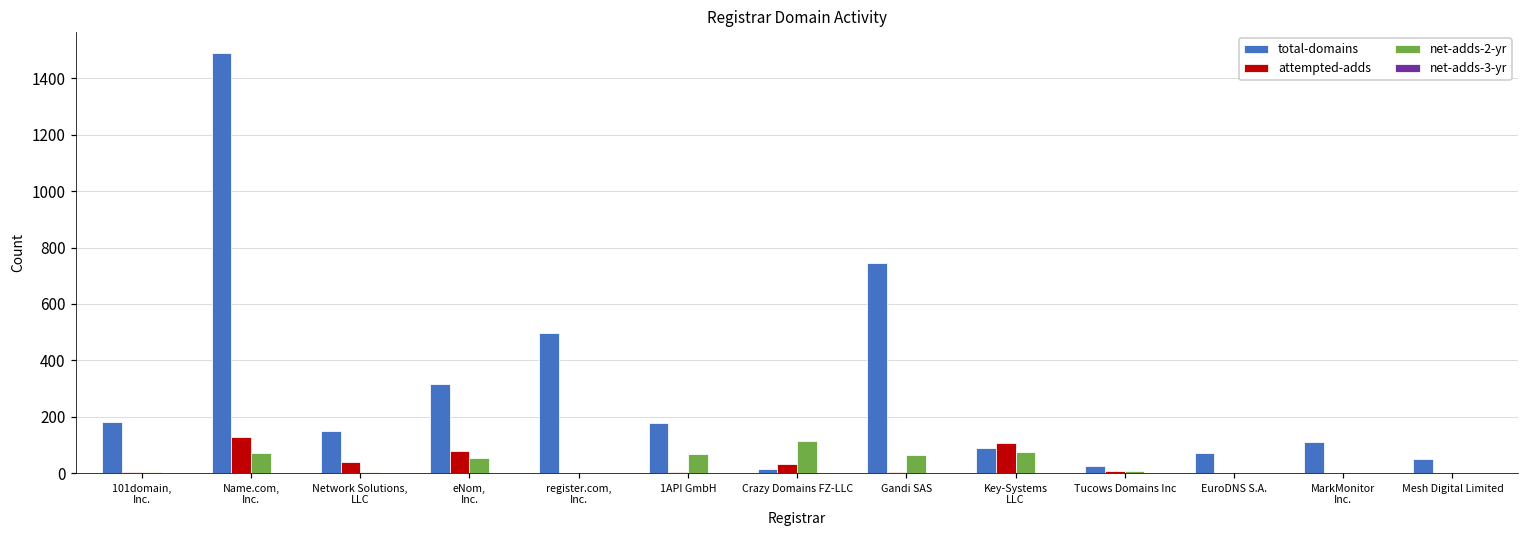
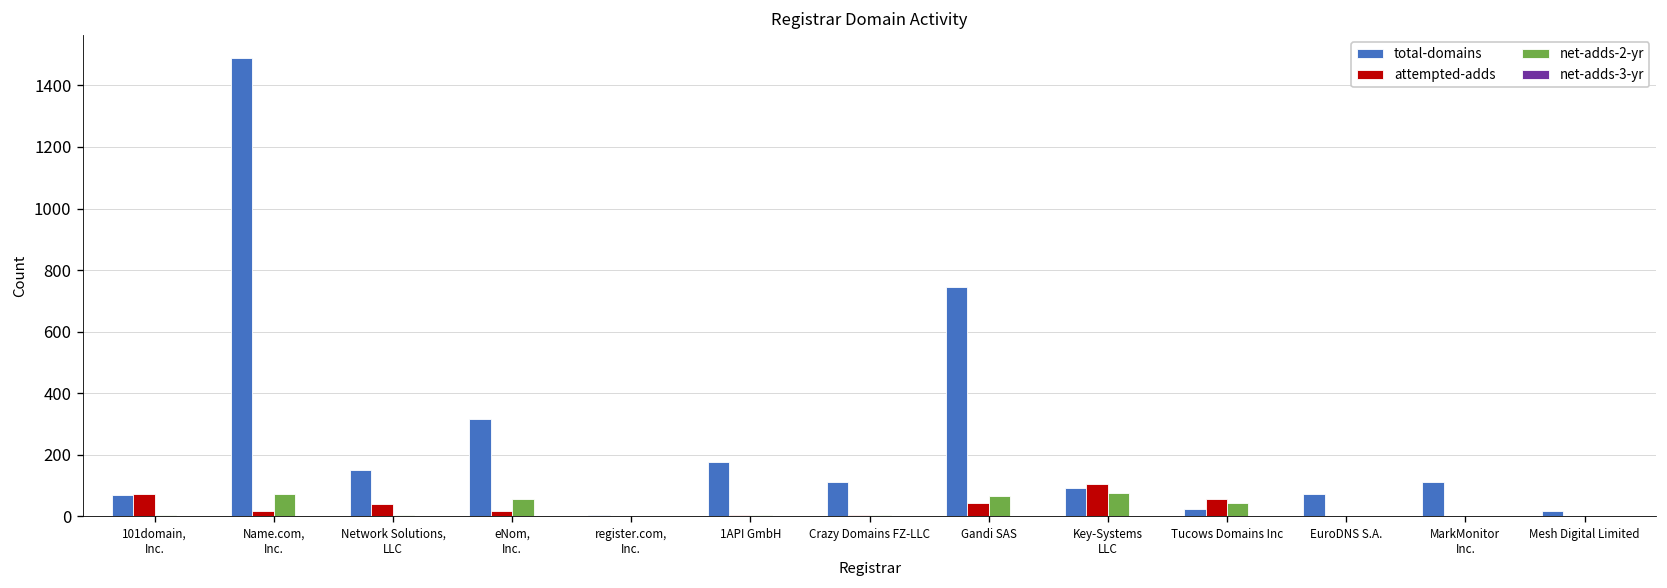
total-domains, 101domain, Inc.: 180 -> 70
attempted-adds, 101domain, Inc.: 0 -> 70
attempted-adds, Name.com, Inc.: 130 -> 20
attempted-adds, eNom, Inc.: 80 -> 20
total-domains, register.com, Inc.: 500 -> 0
net-adds-2-yr, 1API GmbH: 70 -> 0
total-domains, Crazy Domains FZ-LLC: 20 -> 110
attempted-adds, Crazy Domains FZ-LLC: 30 -> 0
net-adds-2-yr, Crazy Domains FZ-LLC: 120 -> 0
attempted-adds, Gandi SAS: 0 -> 40
attempted-adds, Tucows Domains Inc: 10 -> 60
net-adds-2-yr, Tucows Domains Inc: 10 -> 40
total-domains, Mesh Digital Limited: 50 -> 20
